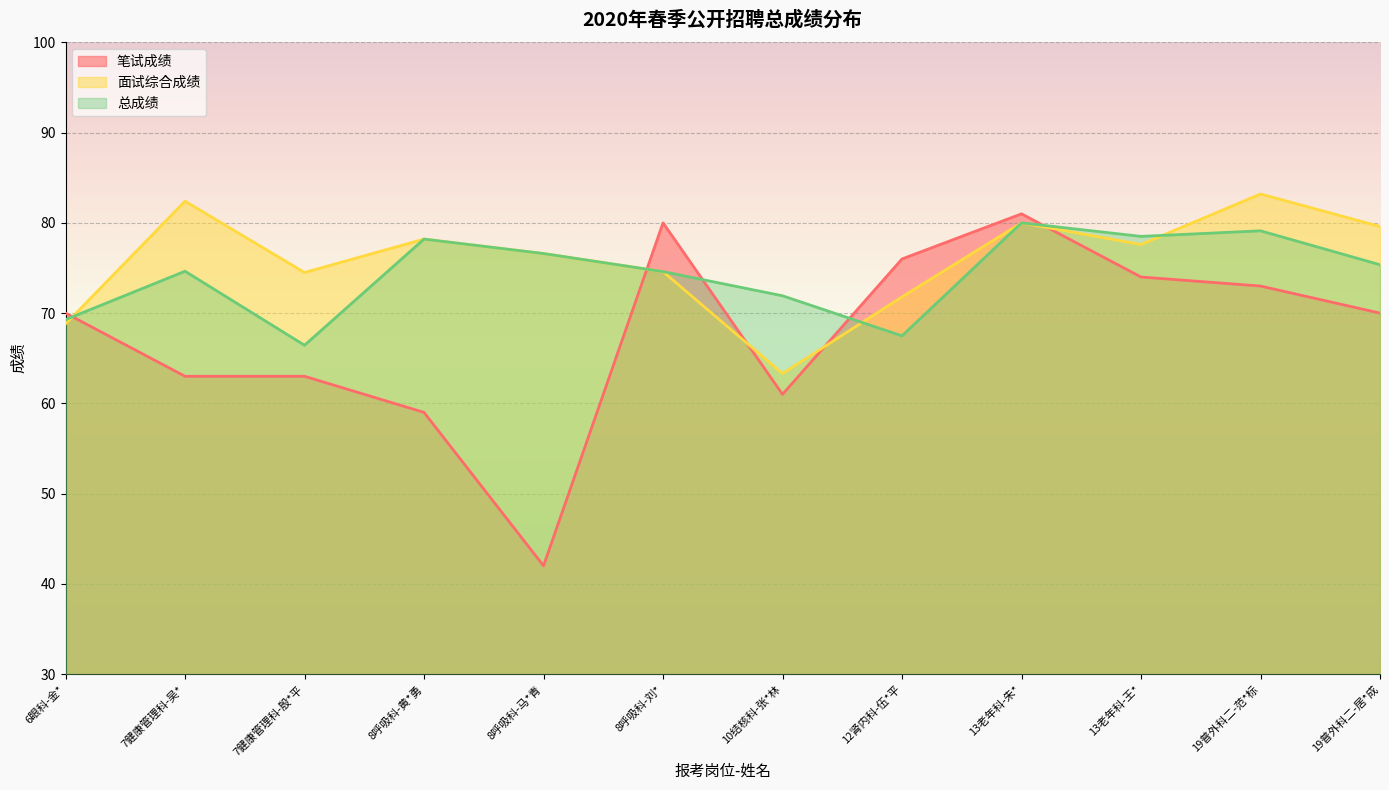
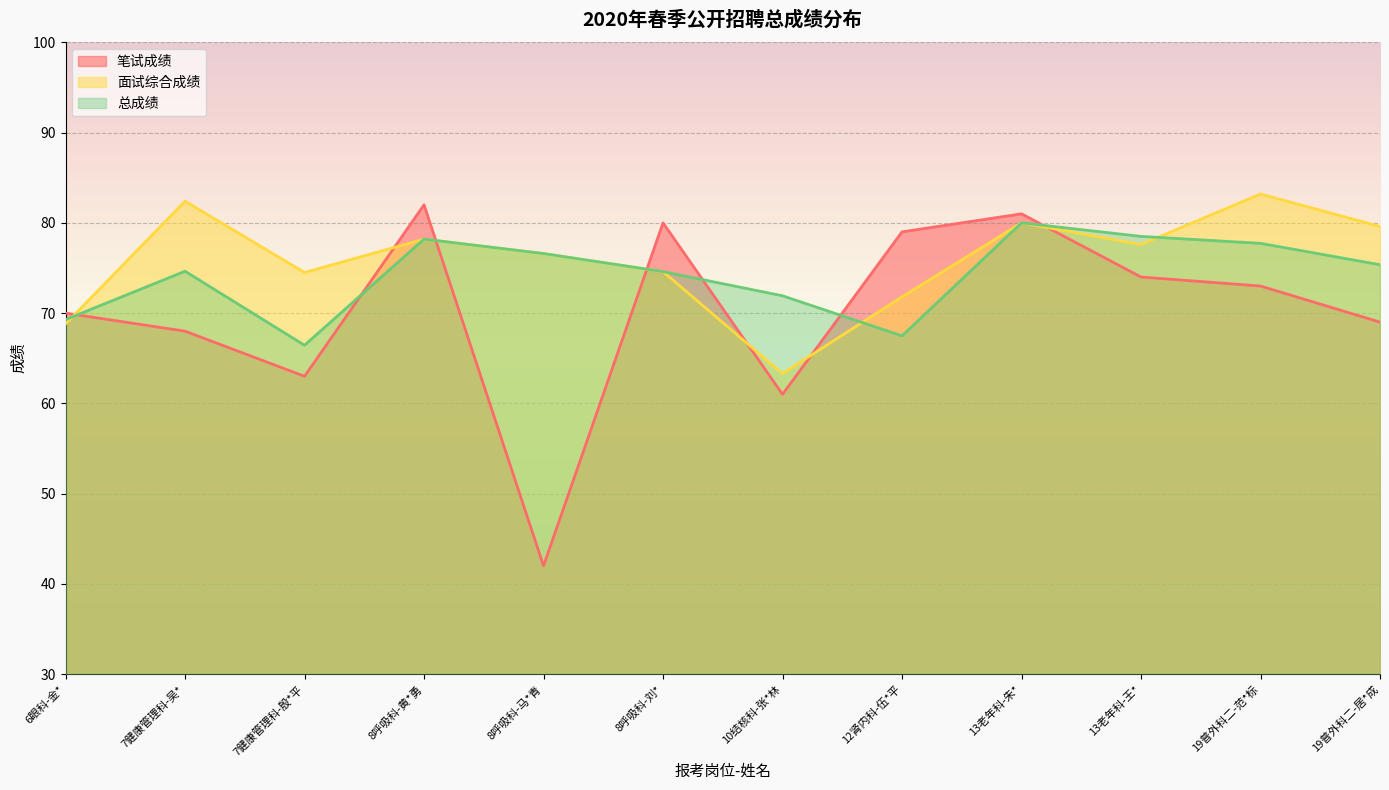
笔试成绩, 7健康管理科-吴*: 63 -> 68
笔试成绩, 8呼吸科-黄*勇: 59 -> 82
笔试成绩, 12肾内科-伍*平: 76 -> 79
总成绩, 19普外科二-范*标: 79 -> 78
笔试成绩, 19普外科二-居*成: 70 -> 69
